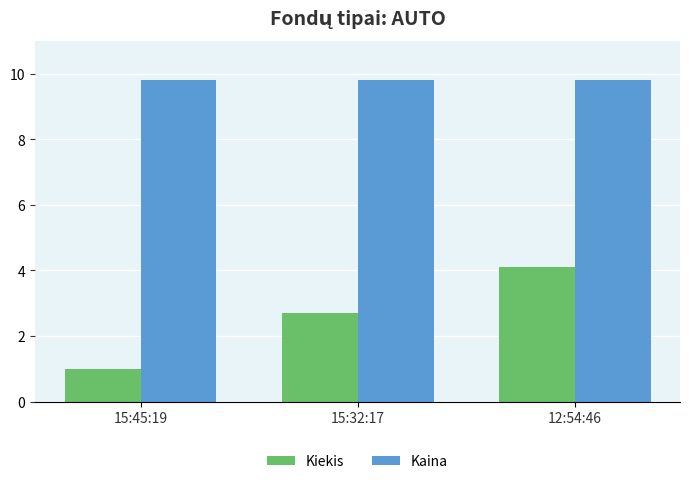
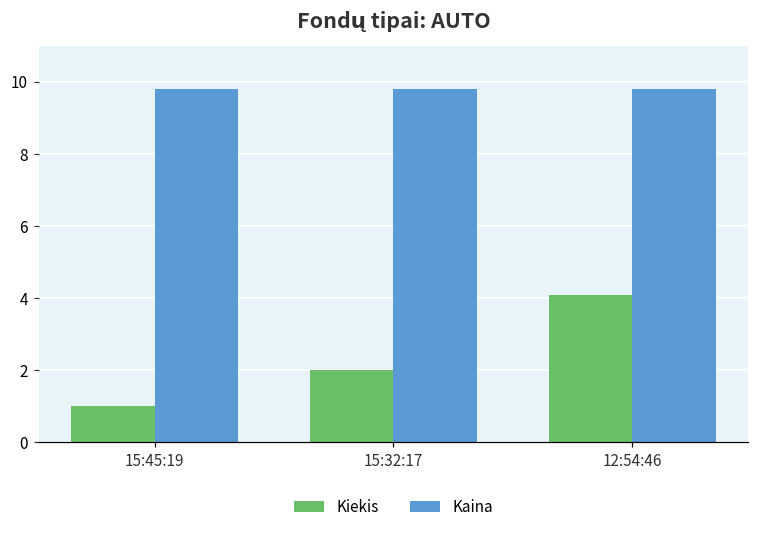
Kiekis, 15:32:17: 2.7 -> 2.0
